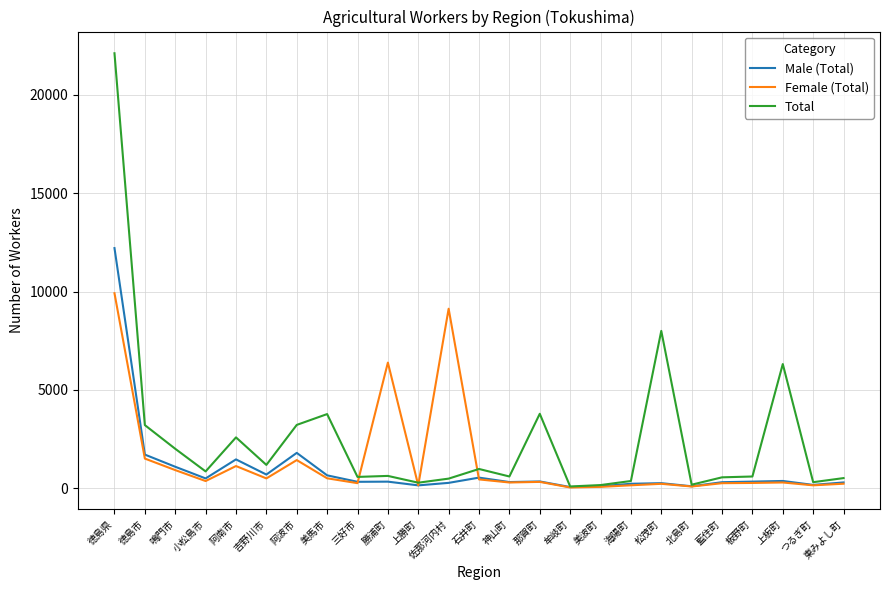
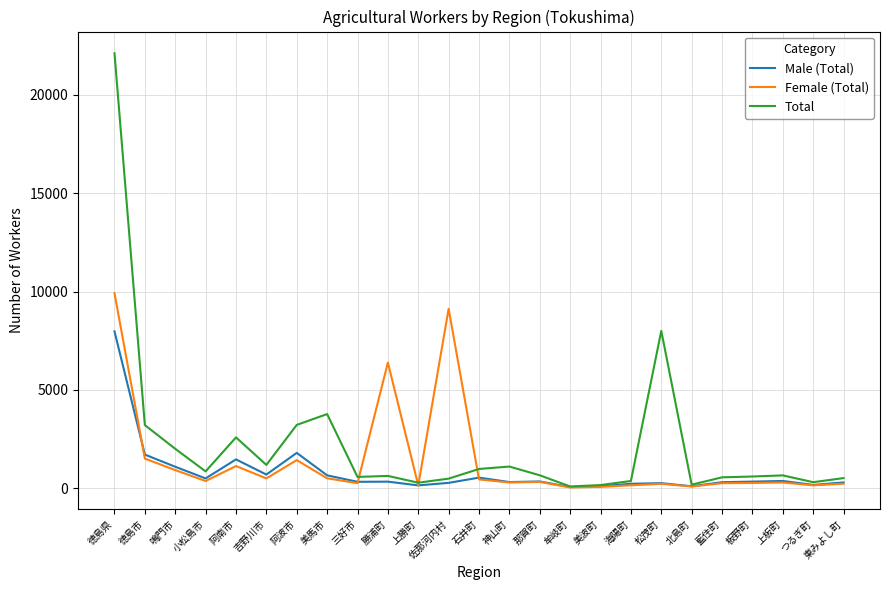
Male (Total), 徳島県: 12200 -> 8000
Total, 神山町: 600 -> 1100
Total, 那賀町: 3800 -> 700
Total, 上板町: 6300 -> 600
